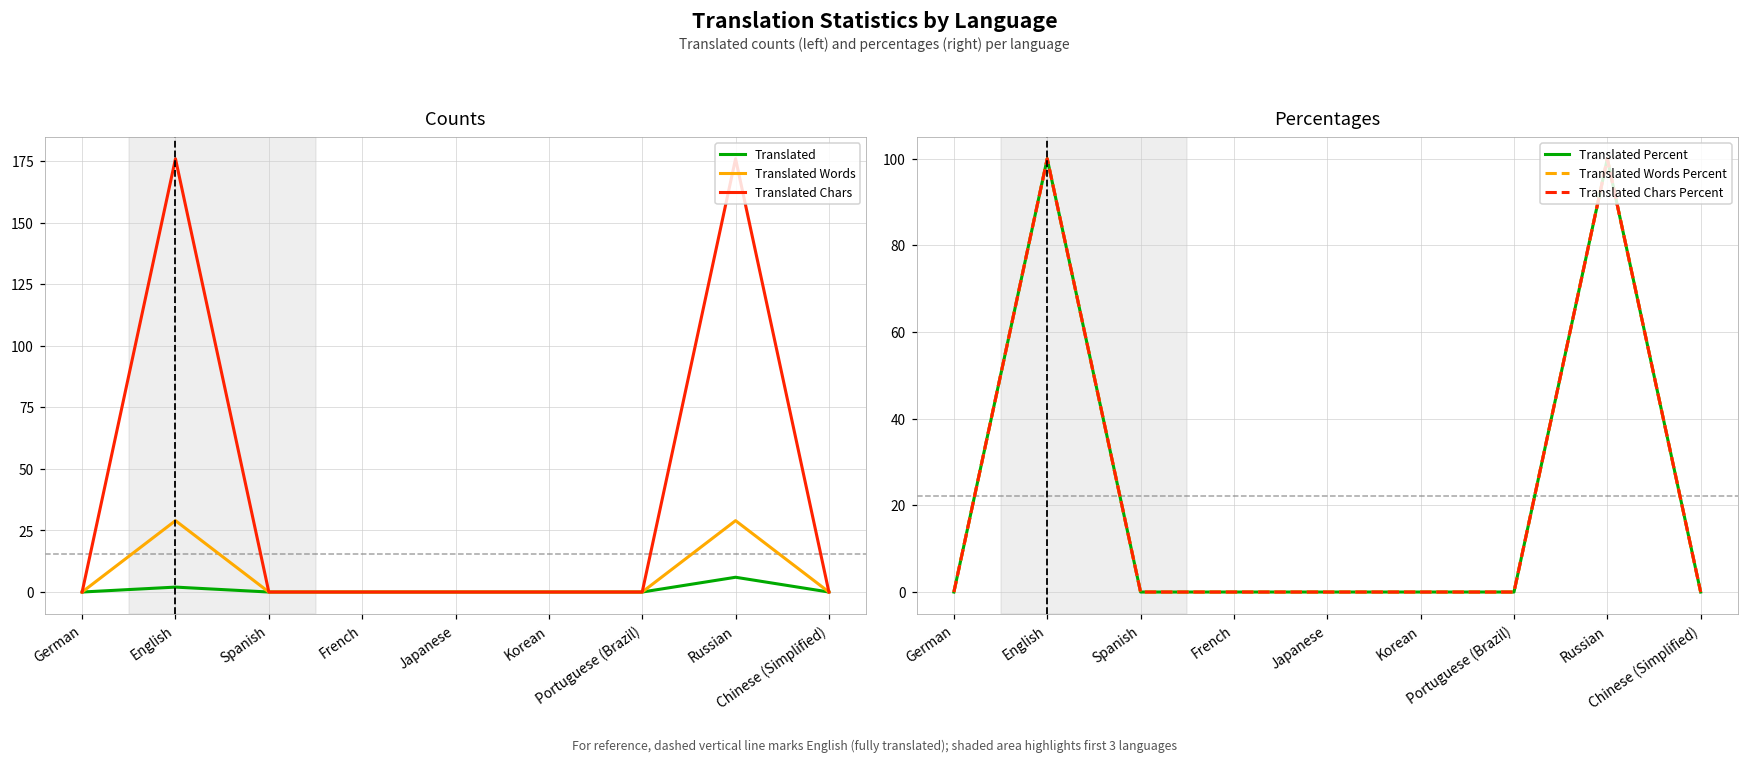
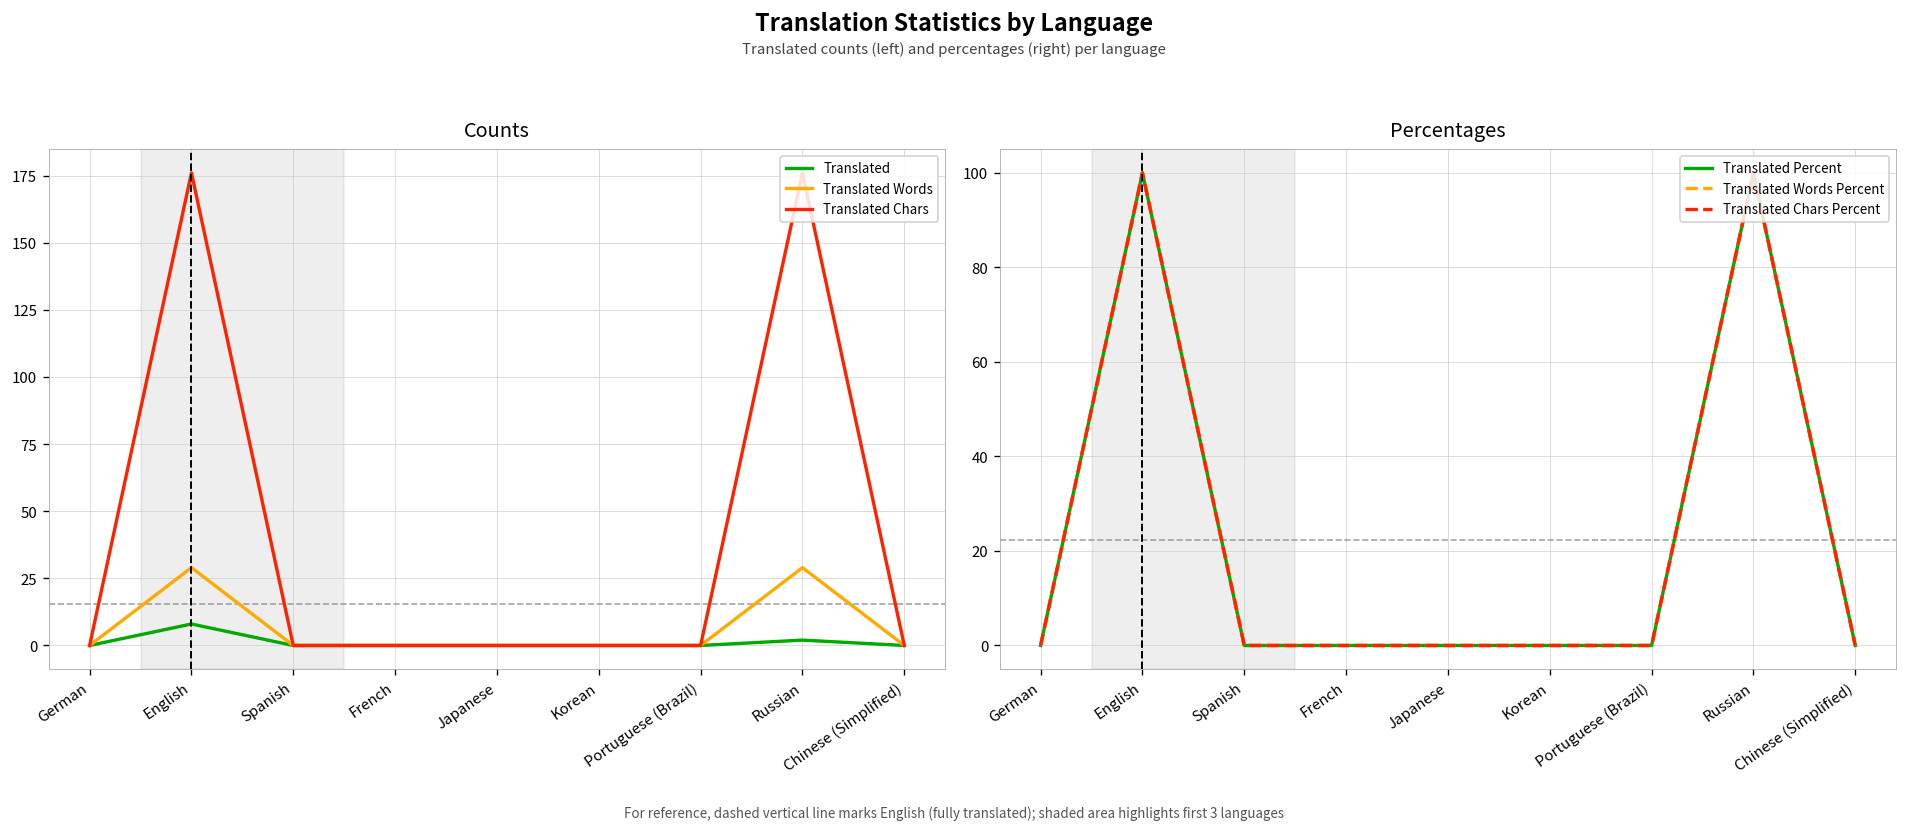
Counts, Translated, English: 2 -> 8
Counts, Translated, Russian: 6 -> 2
